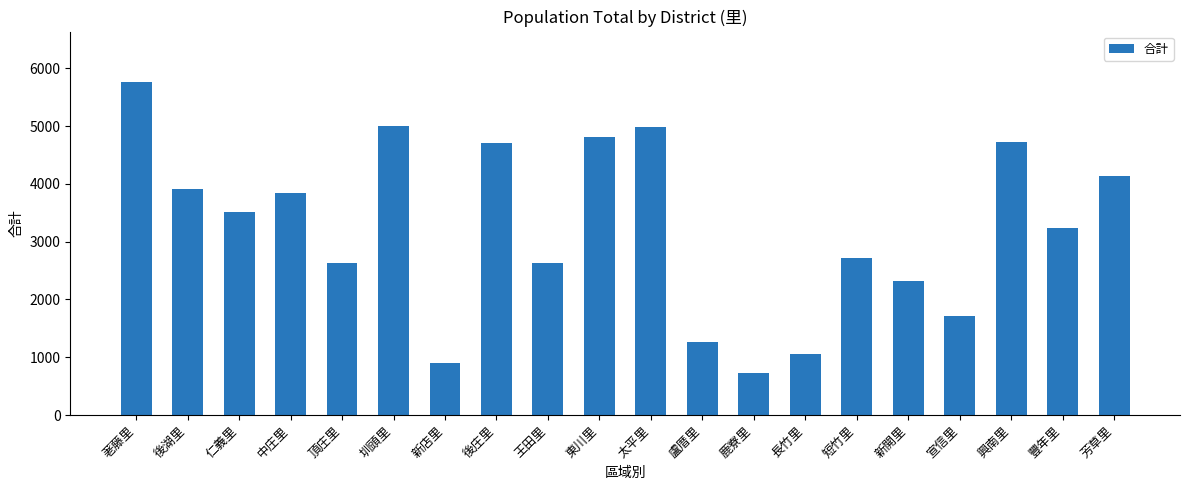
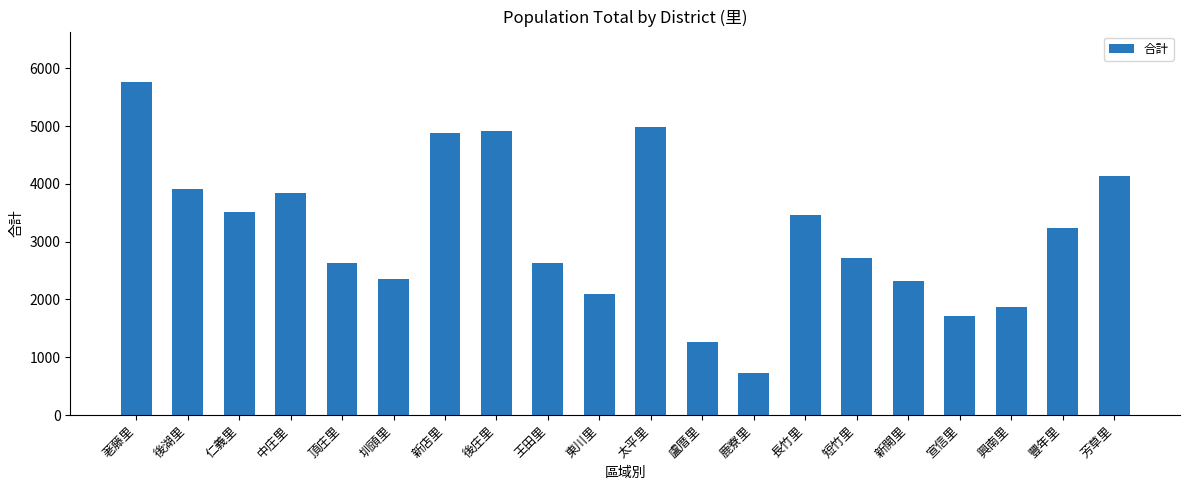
圳頭里: 5000 -> 2400
新店里: 900 -> 4900
後庄里: 4700 -> 4900
東川里: 4800 -> 2100
長竹里: 1100 -> 3500
興南里: 4700 -> 1900
